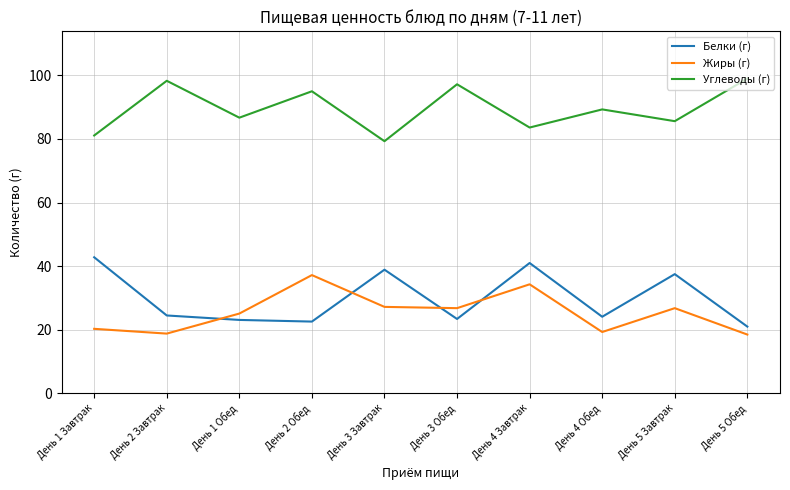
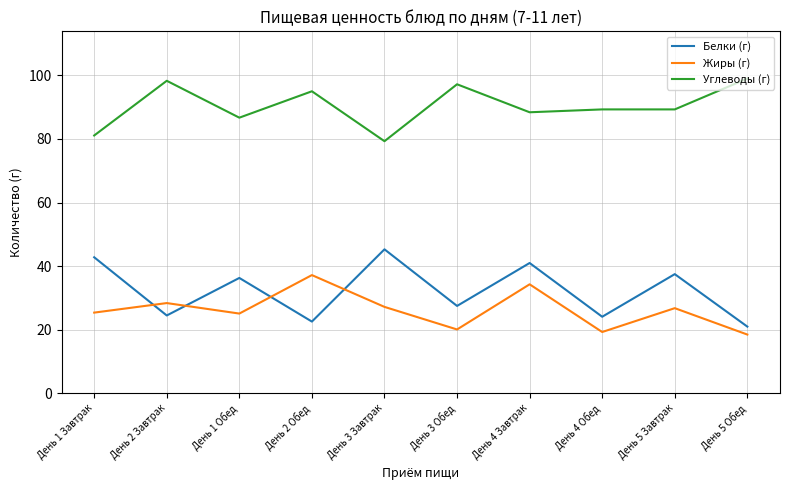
Жиры (г), День 1 Завтрак: 20 -> 25
Жиры (г), День 2 Завтрак: 19 -> 28
Белки (г), День 1 Обед: 23 -> 36
Белки (г), День 3 Завтрак: 39 -> 45
Белки (г), День 3 Обед: 23 -> 28
Жиры (г), День 3 Обед: 27 -> 20
Углеводы (г), День 4 Завтрак: 84 -> 88
Углеводы (г), День 5 Завтрак: 86 -> 89
